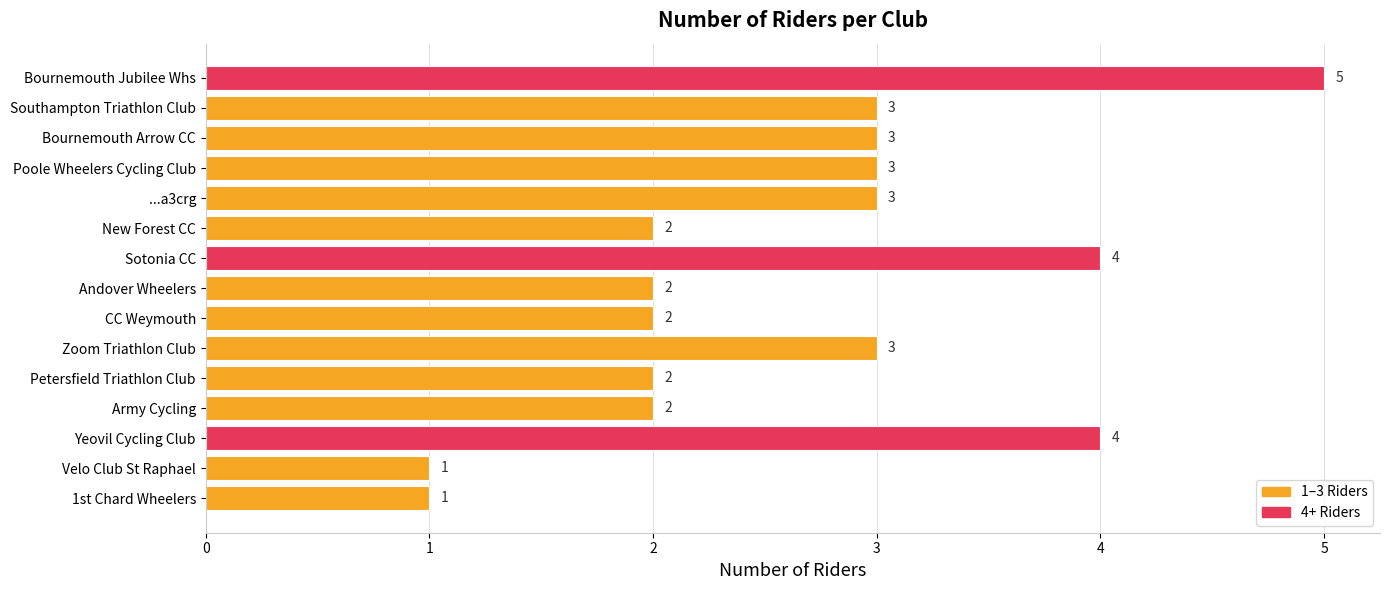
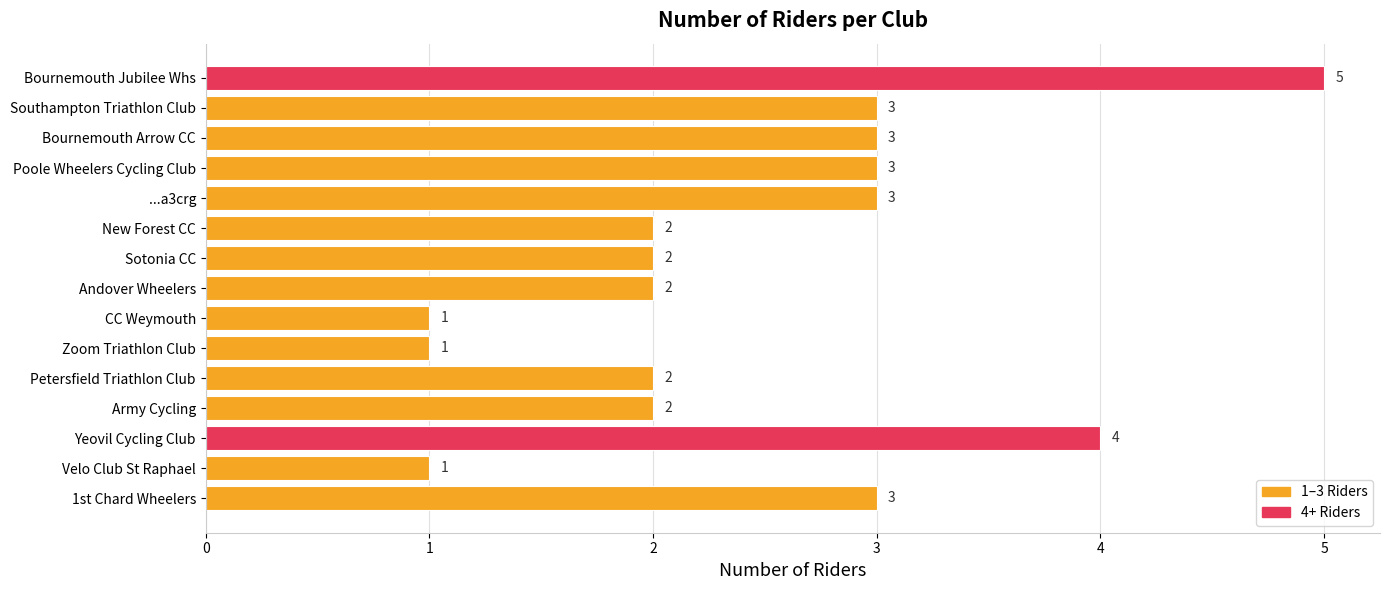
Sotonia CC: 4 -> 2
CC Weymouth: 2 -> 1
Zoom Triathlon Club: 3 -> 1
1st Chard Wheelers: 1 -> 3
